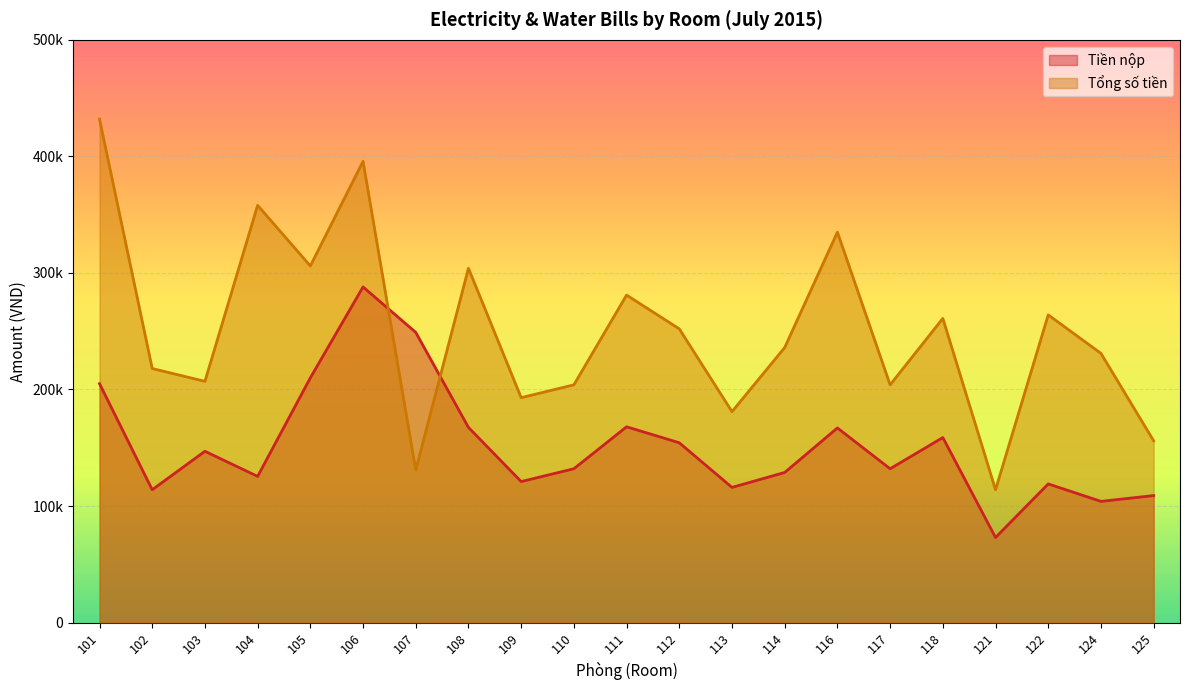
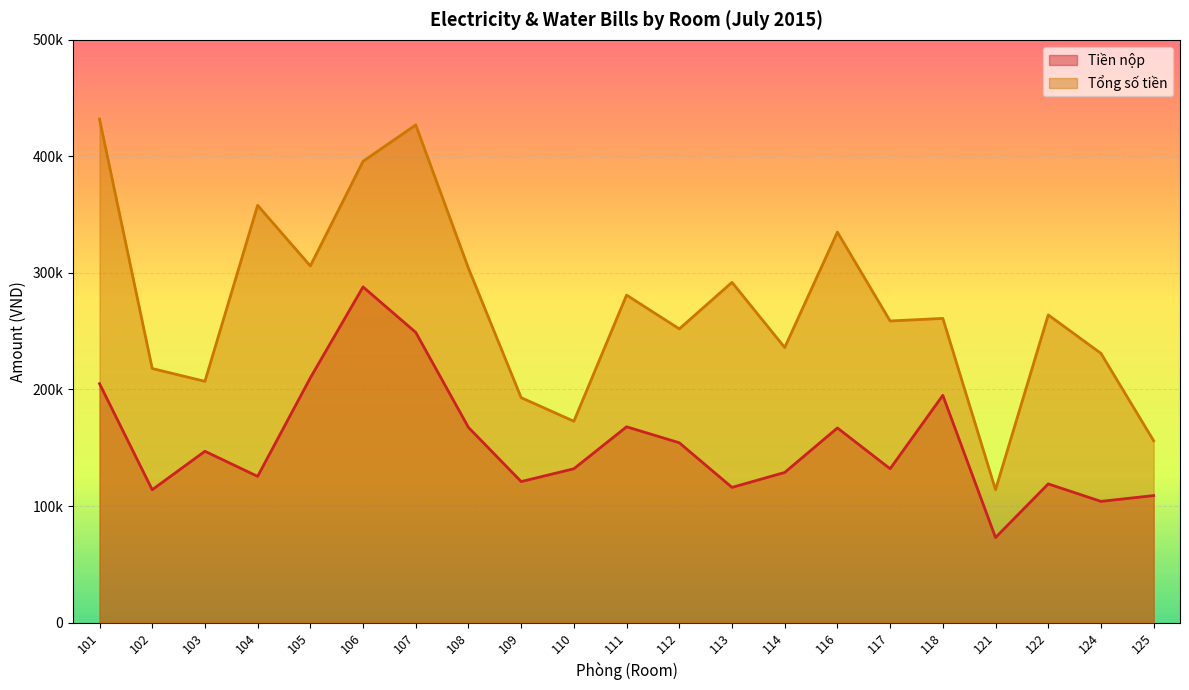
Tổng số tiền, 107: 131000 -> 427000
Tổng số tiền, 110: 204000 -> 173000
Tổng số tiền, 113: 181000 -> 292000
Tổng số tiền, 117: 204000 -> 259000
Tiền nộp, 118: 159000 -> 195000
